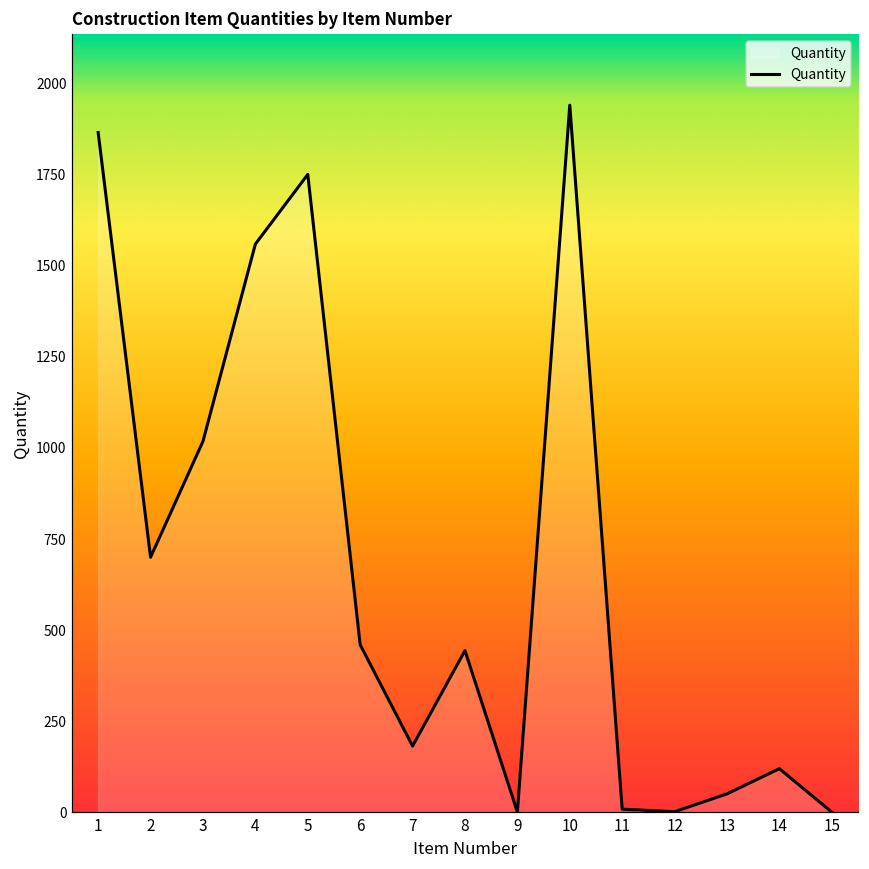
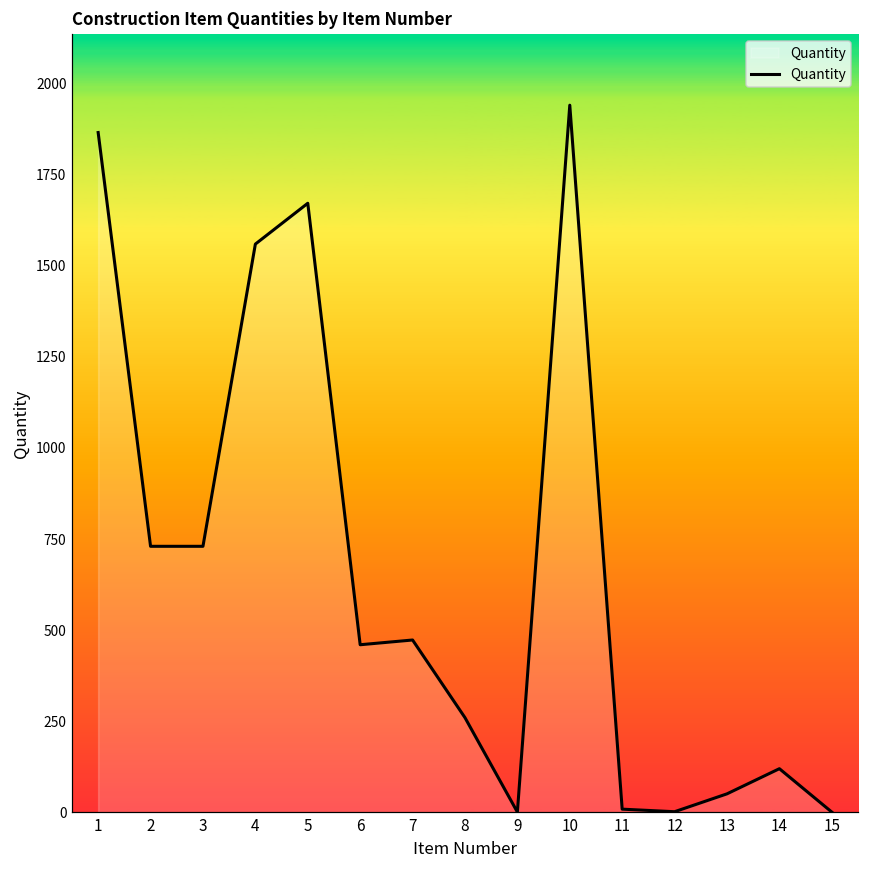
2: 700 -> 730
3: 1020 -> 730
5: 1750 -> 1670
7: 180 -> 470
8: 440 -> 260
